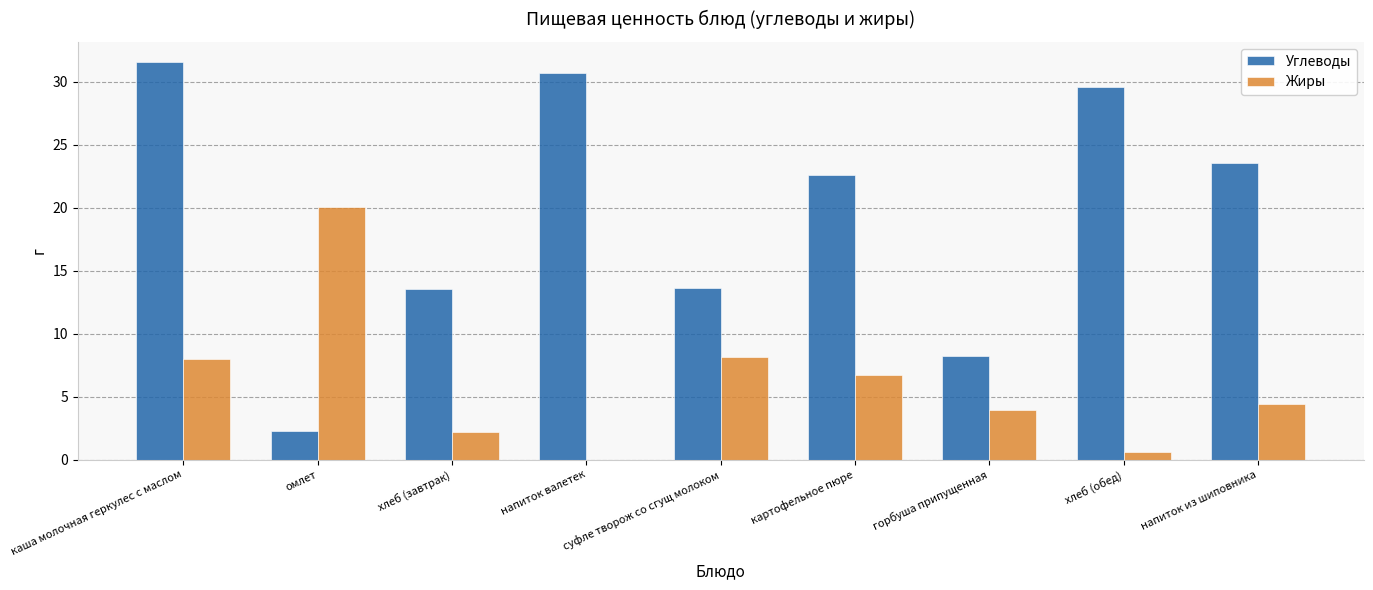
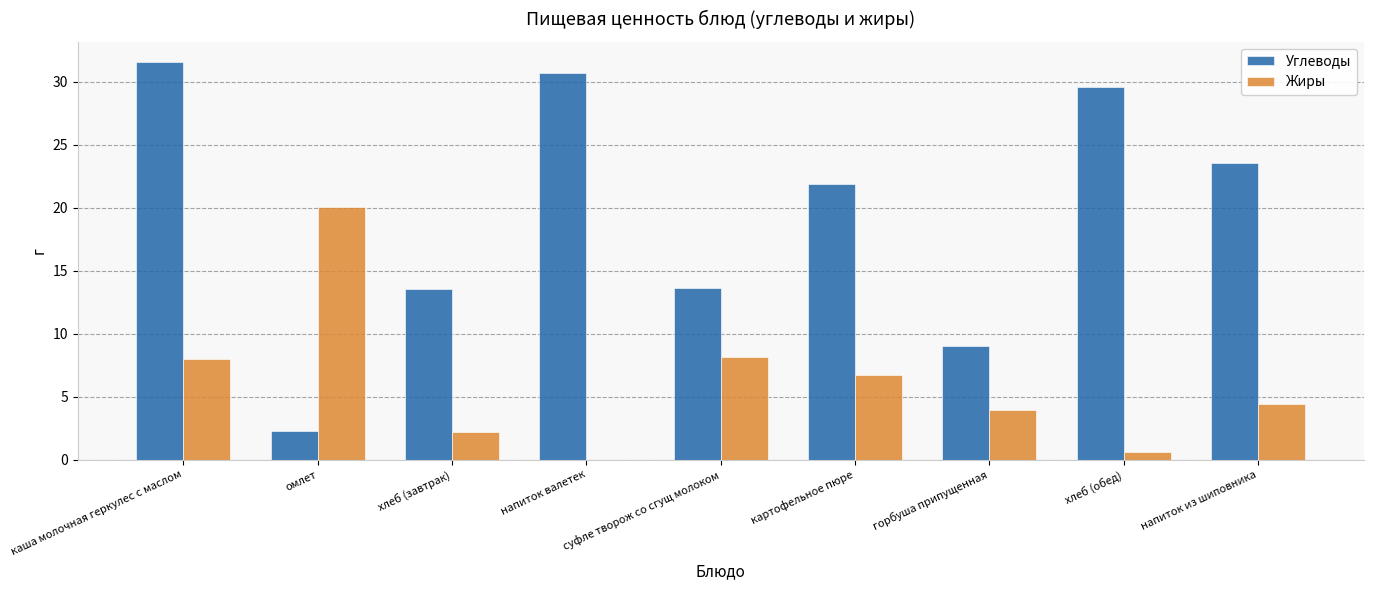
Углеводы, картофельное пюре: 22.6 -> 21.9
Углеводы, горбуша припущенная: 8.2 -> 9.0
